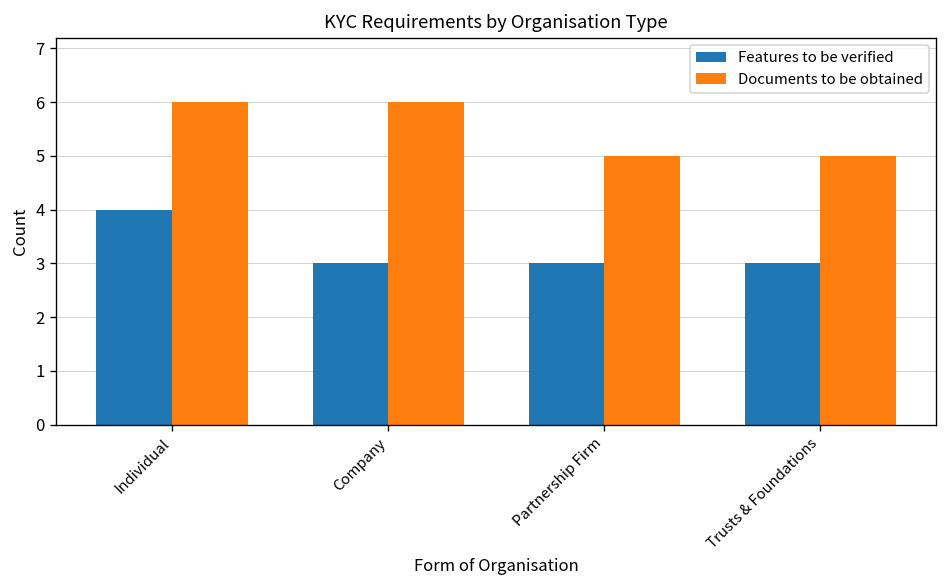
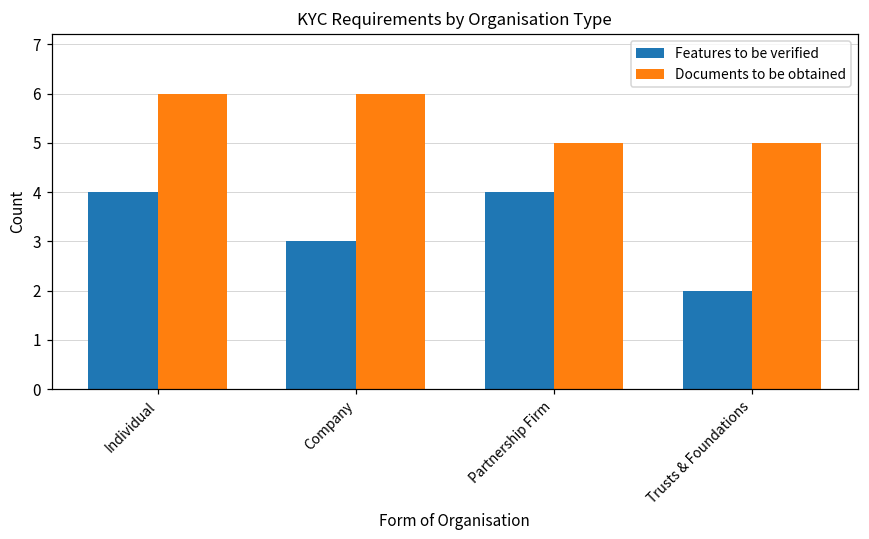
Features to be verified, Partnership Firm: 3 -> 4
Features to be verified, Trusts & Foundations: 3 -> 2
